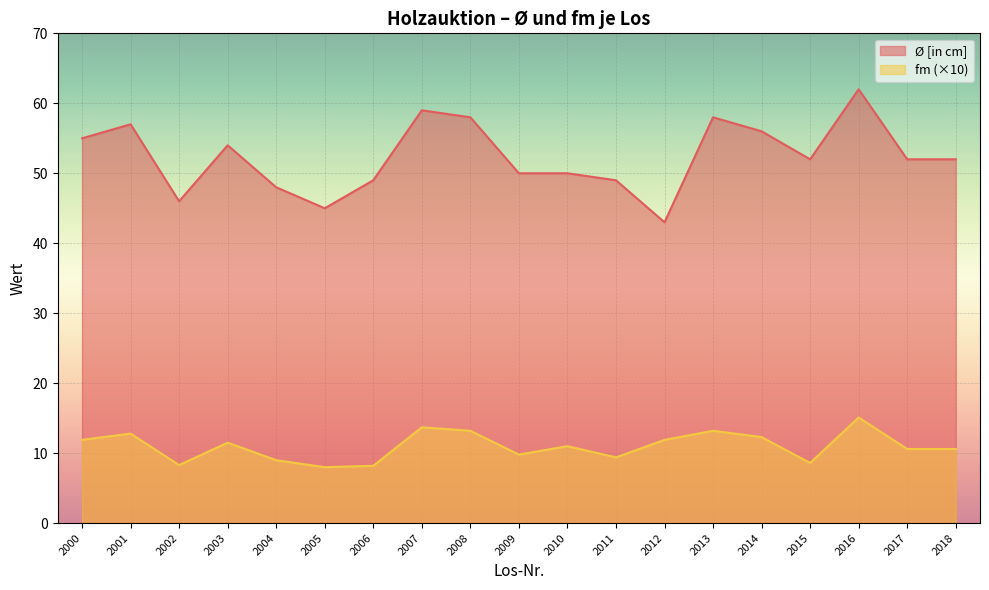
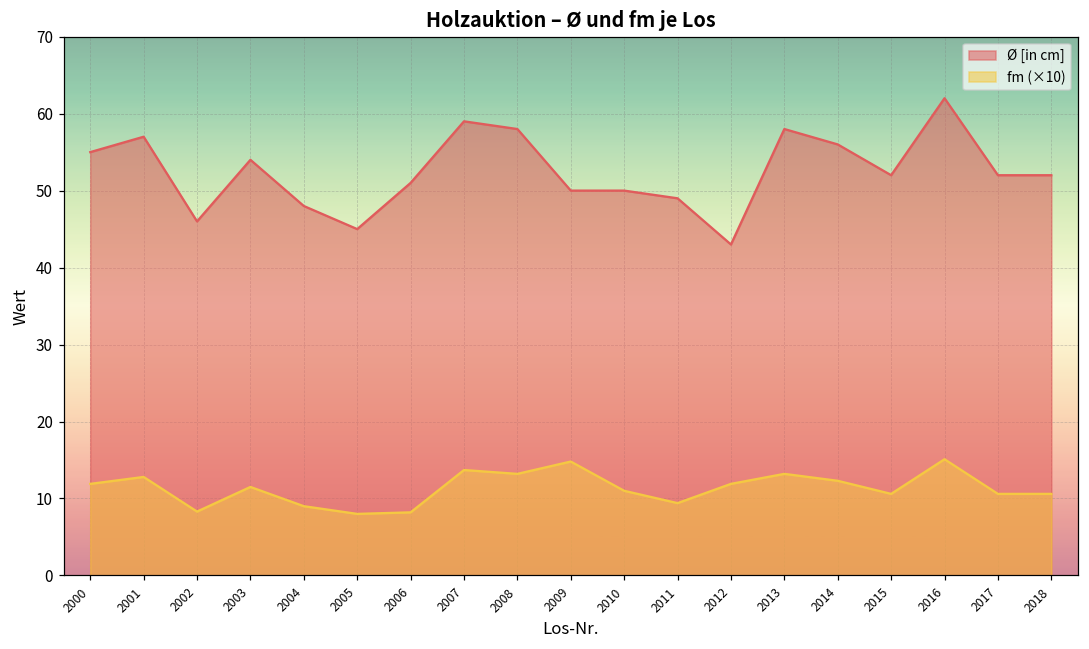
Ø [in cm], 2006: 49 -> 51
fm (×10), 2009: 10 -> 15
fm (×10), 2015: 9 -> 11
